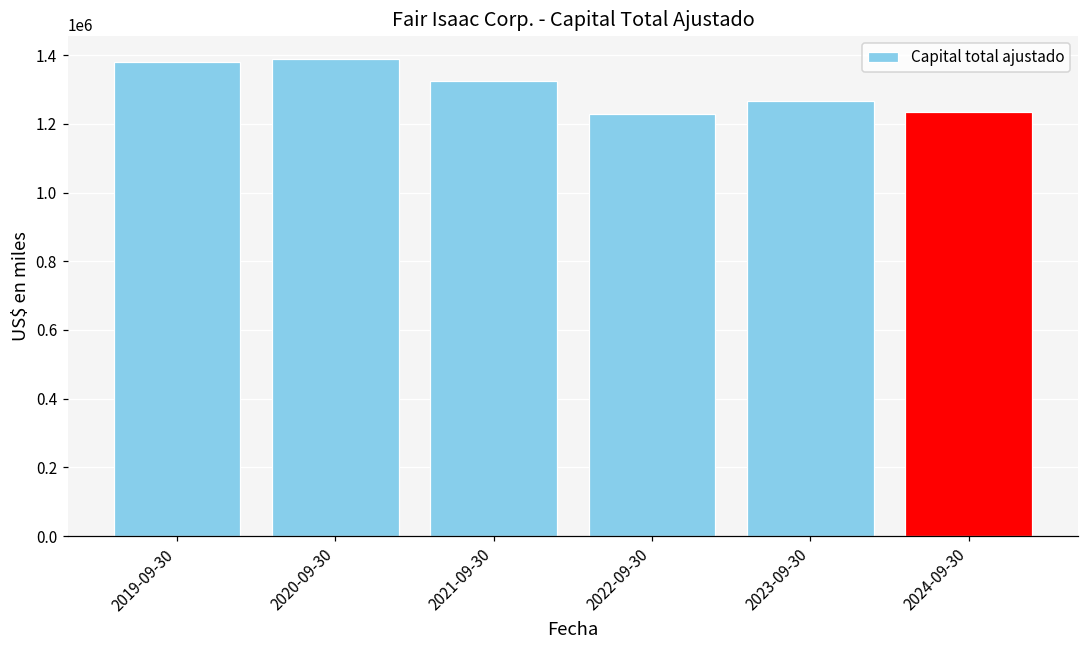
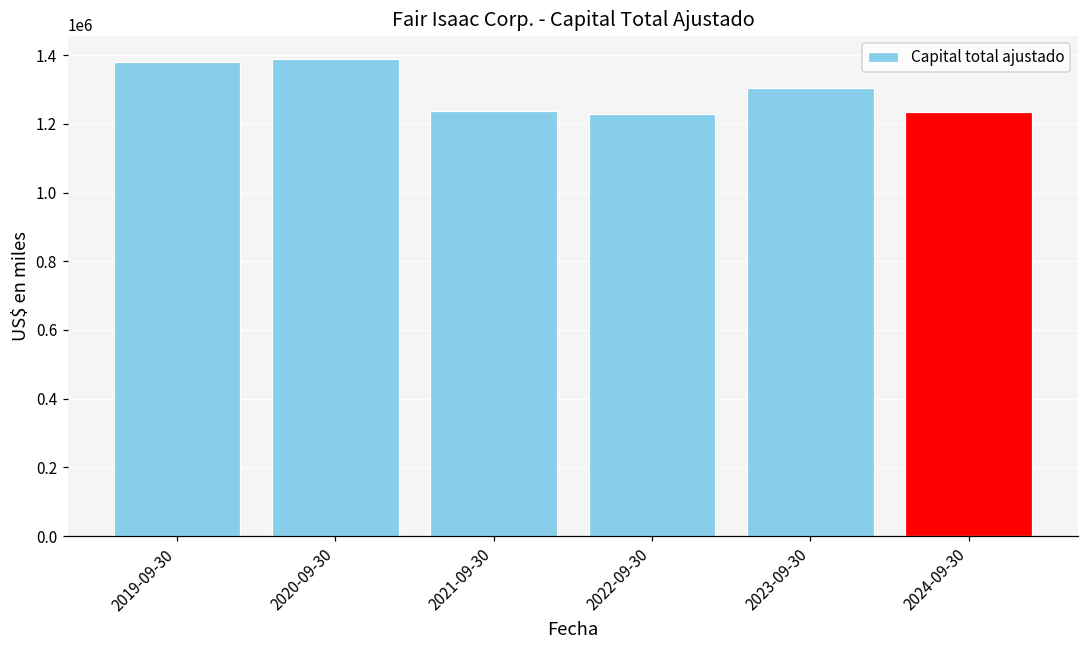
2021-09-30: 1330000 -> 1240000
2023-09-30: 1270000 -> 1300000
